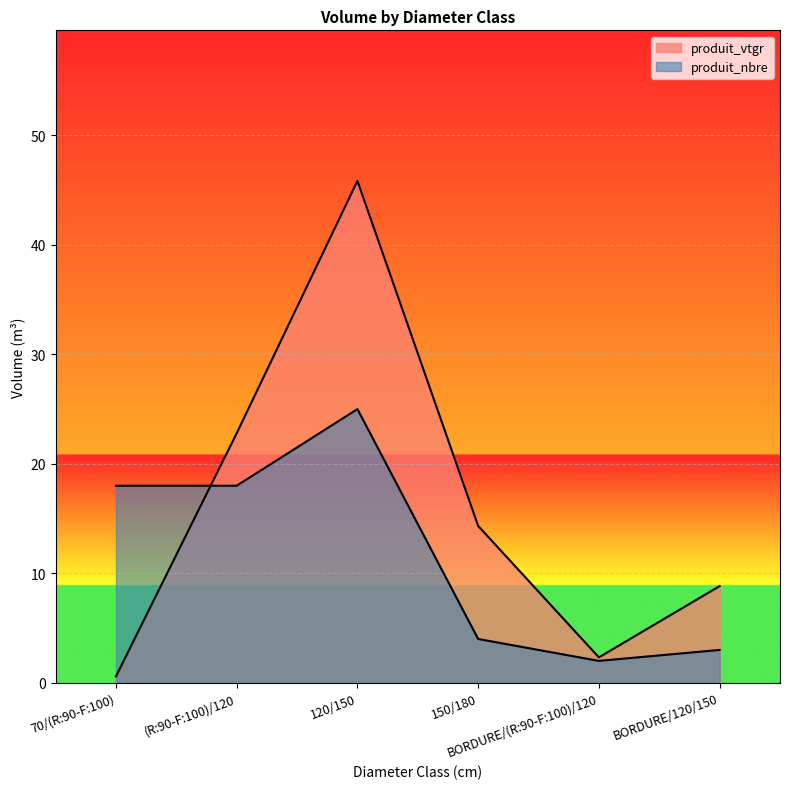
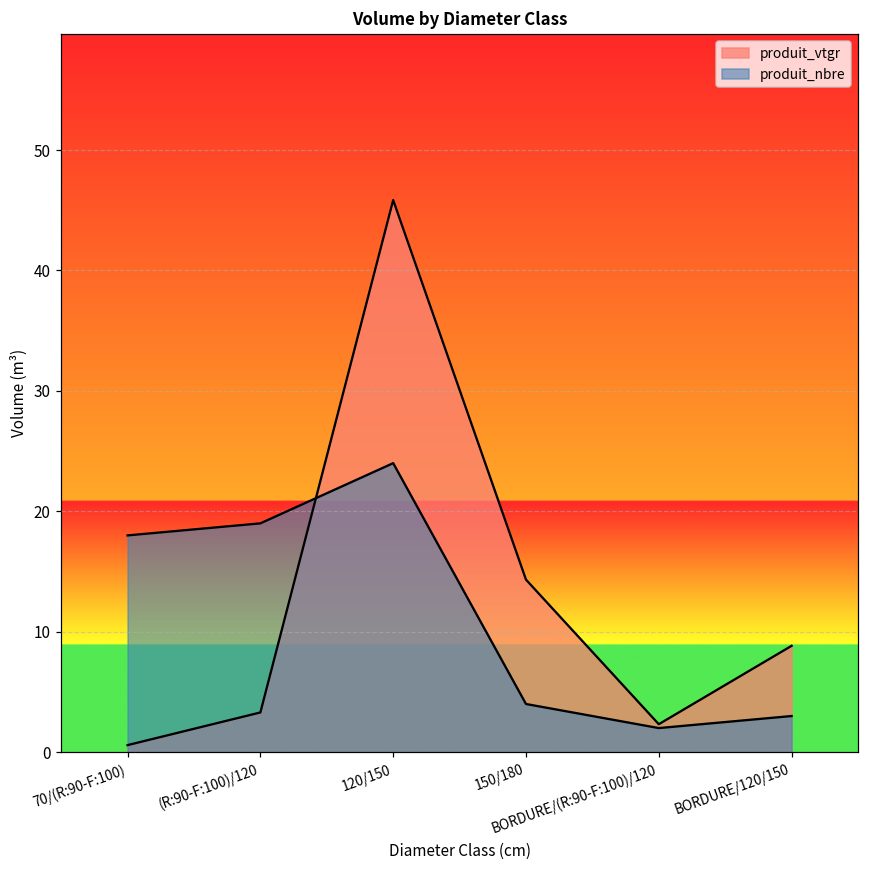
produit_vtgr, (R:90-F:100)/120: 22.8 -> 3.3
produit_nbre, (R:90-F:100)/120: 18 -> 19
produit_nbre, 120/150: 25 -> 24
